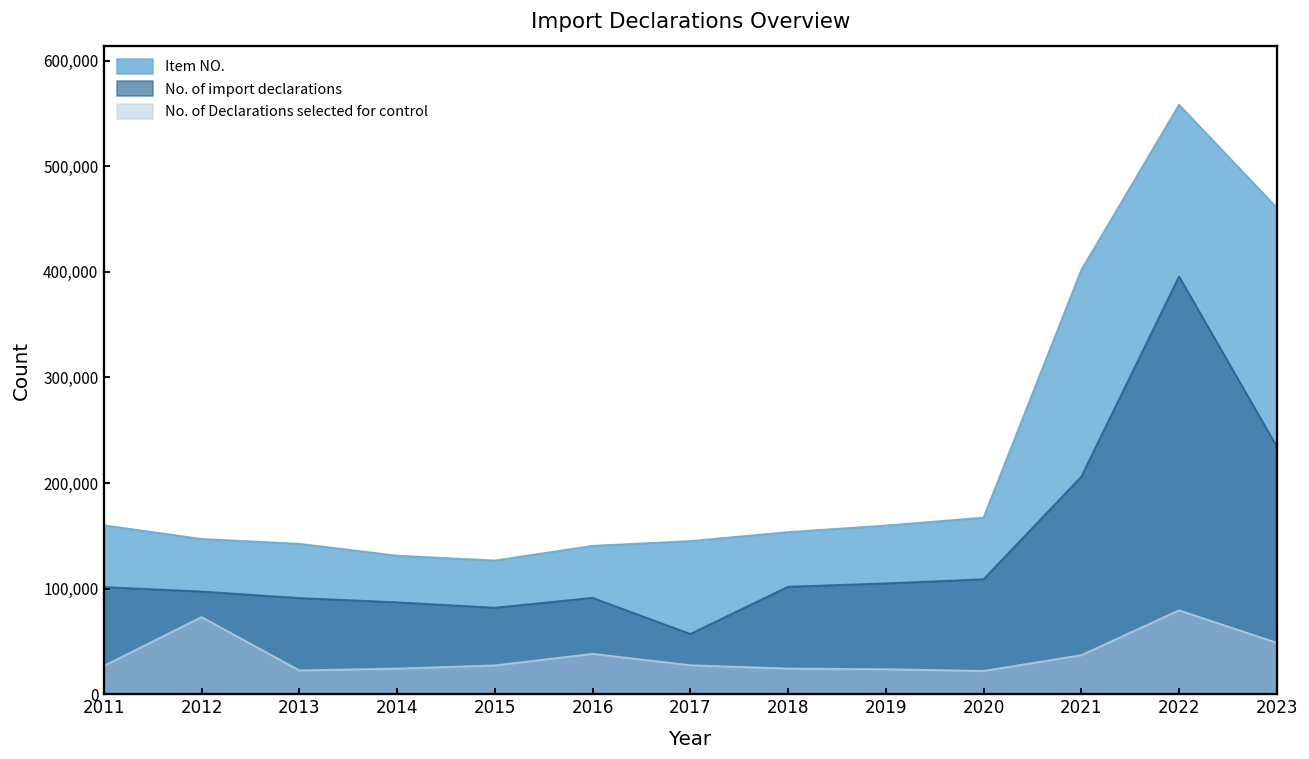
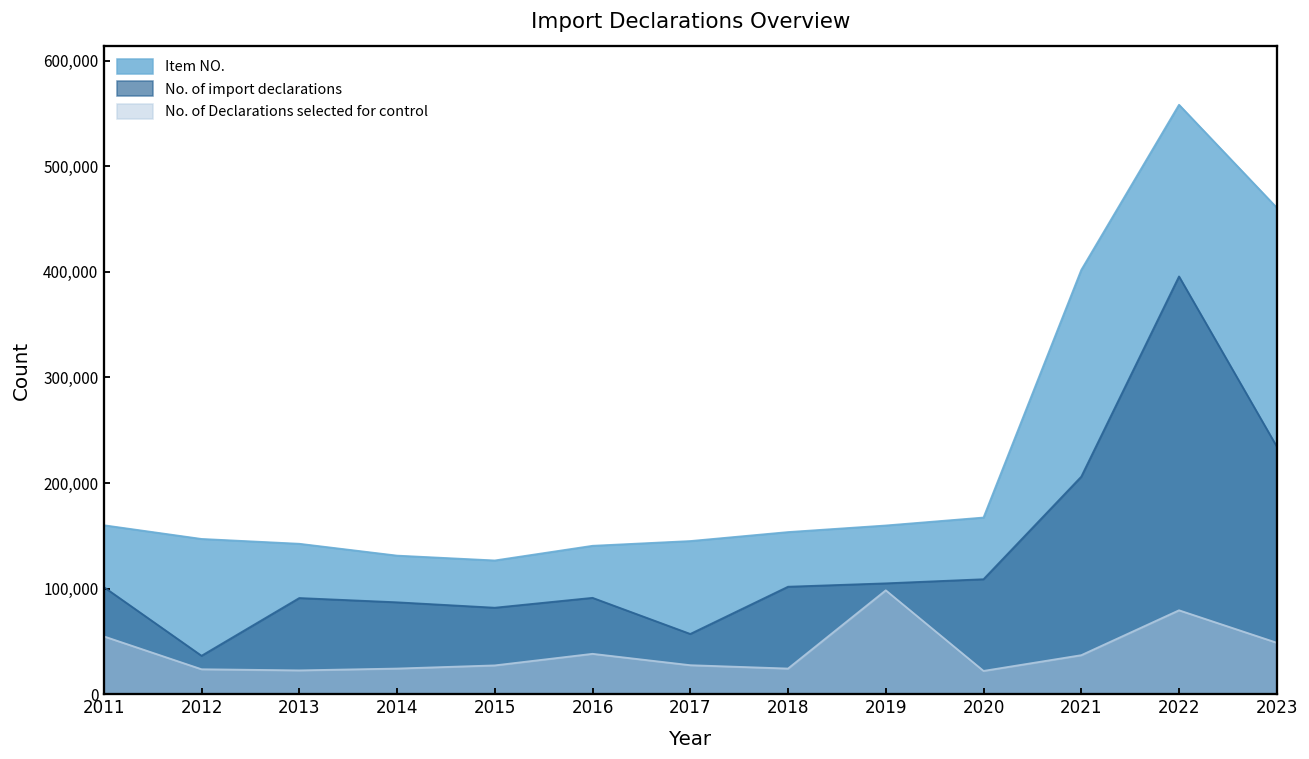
No. of Declarations selected for control, 2011: 30,000 -> 50,000
No. of import declarations, 2012: 100,000 -> 40,000
No. of Declarations selected for control, 2012: 70,000 -> 20,000
No. of Declarations selected for control, 2019: 20,000 -> 100,000
